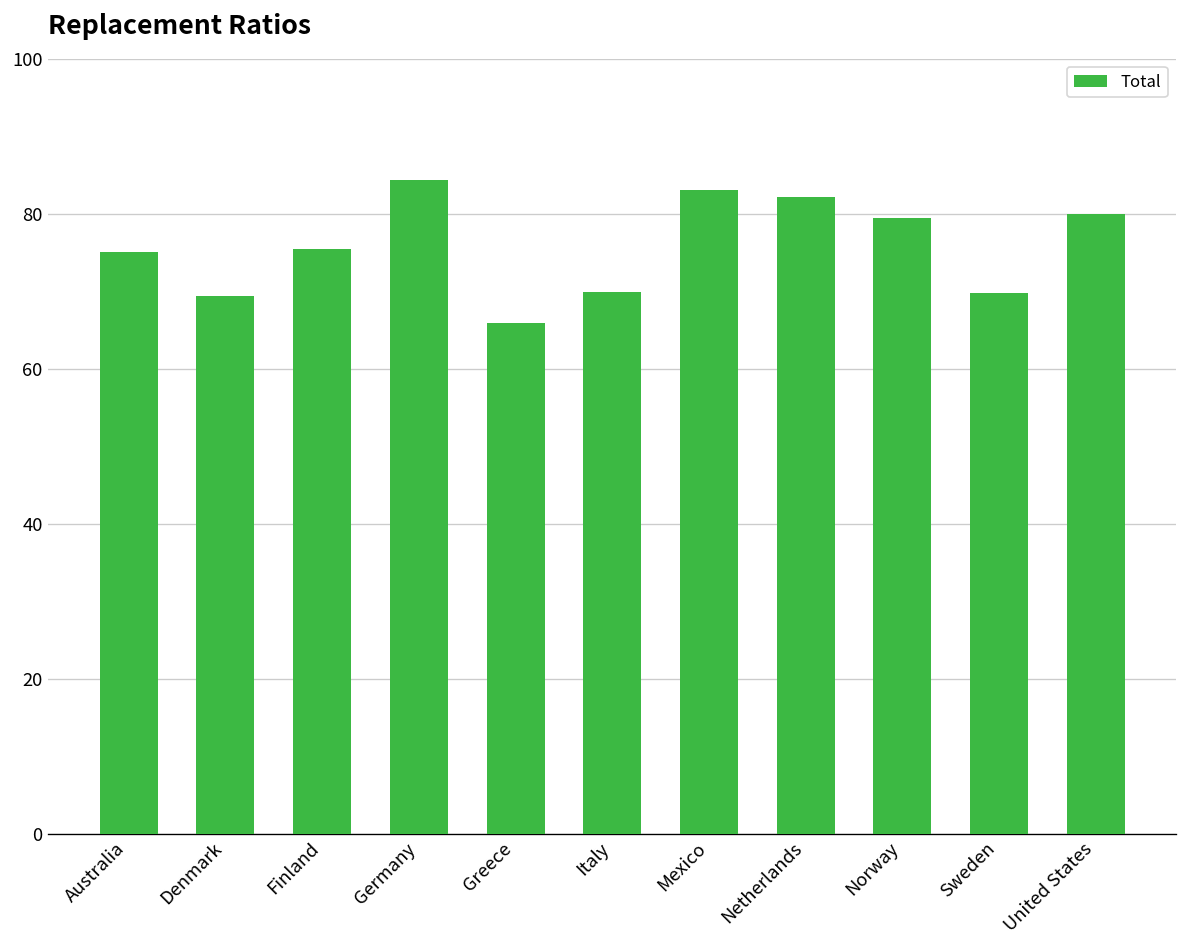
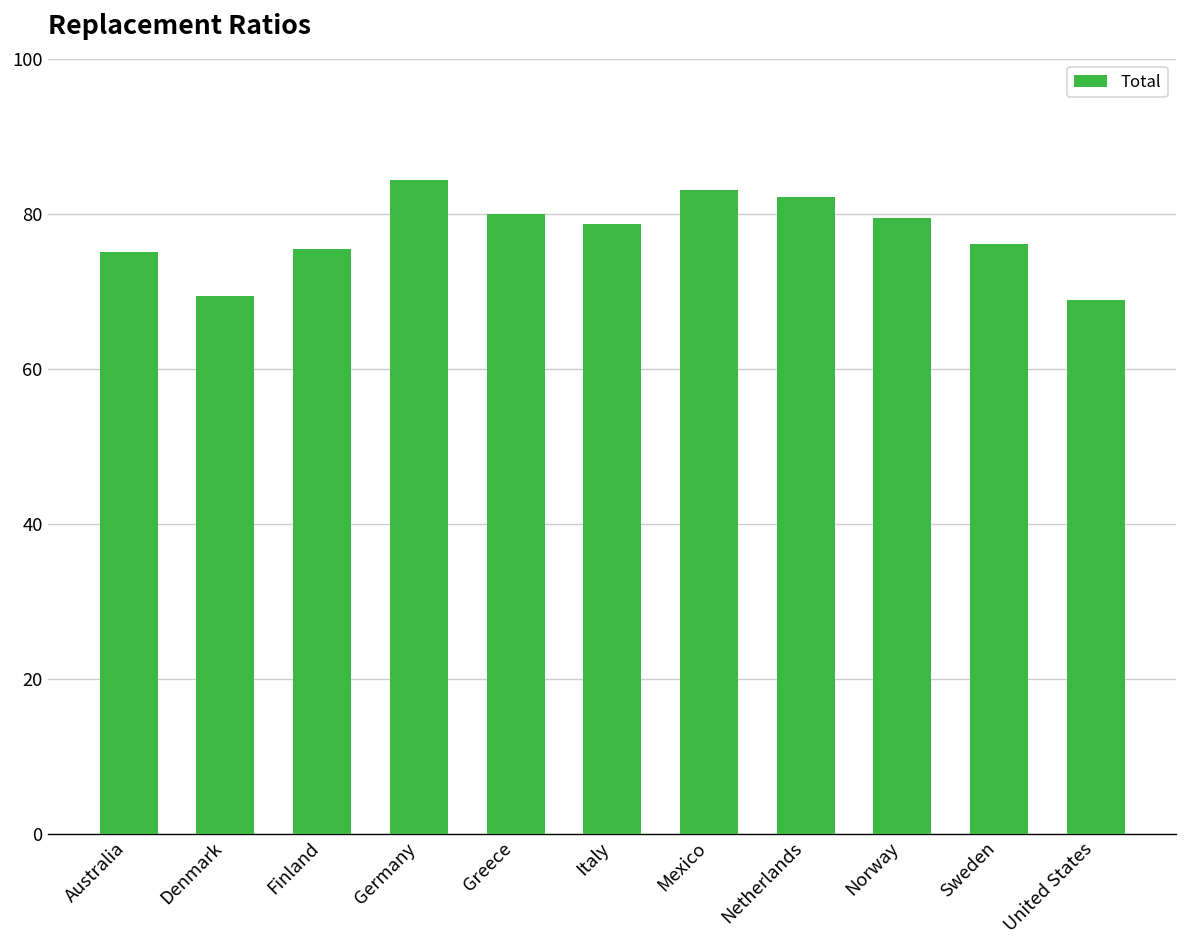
Greece: 66 -> 80
Italy: 70 -> 79
Sweden: 70 -> 76
United States: 80 -> 69
